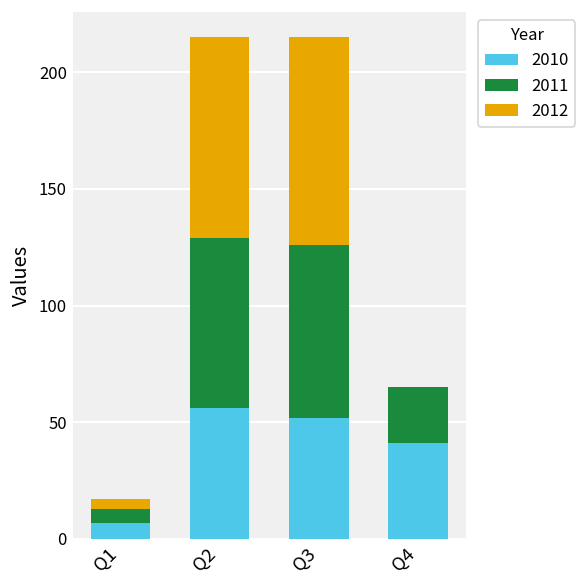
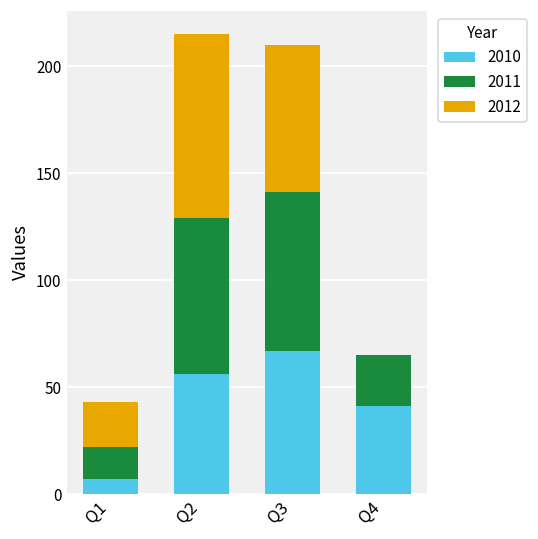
2011, Q1: 6 -> 15
2012, Q1: 4 -> 21
2010, Q3: 52 -> 67
2012, Q3: 89 -> 69
